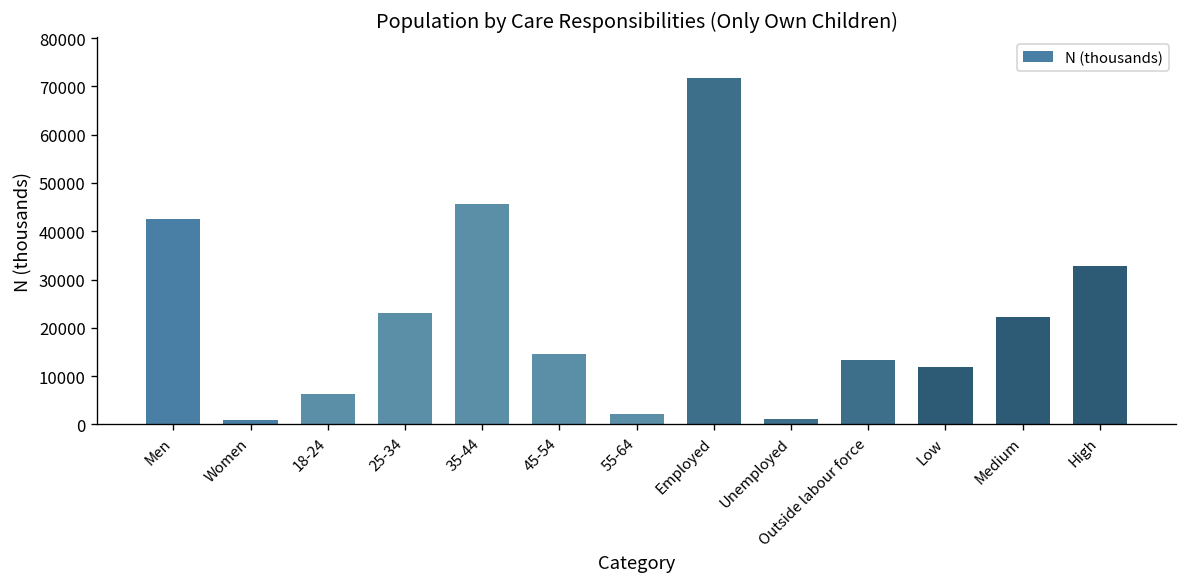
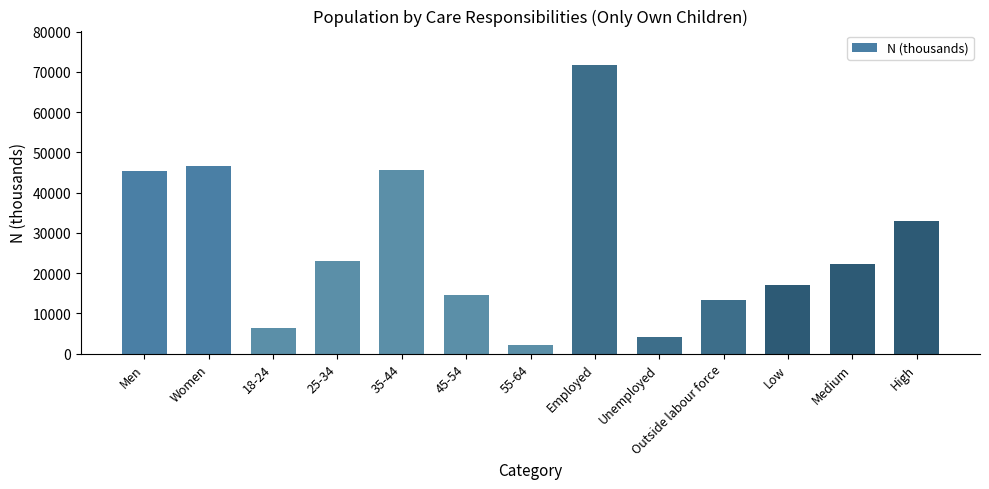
Men: 43000 -> 45000
Women: 1000 -> 47000
Unemployed: 1000 -> 4000
Low: 12000 -> 17000
